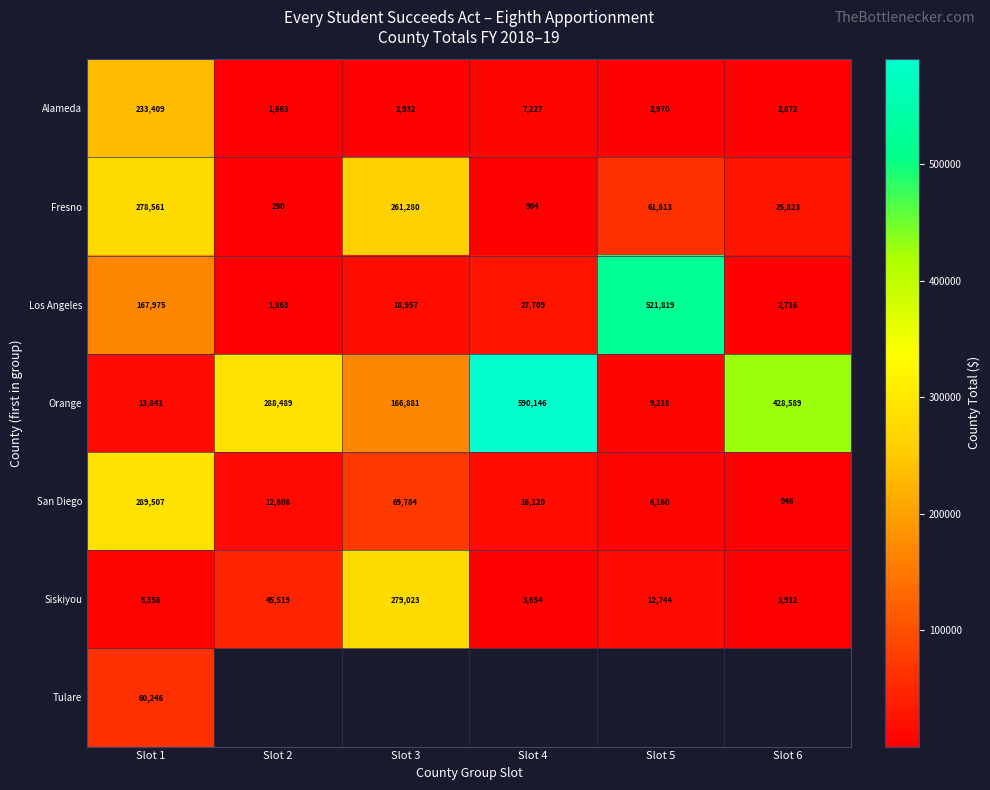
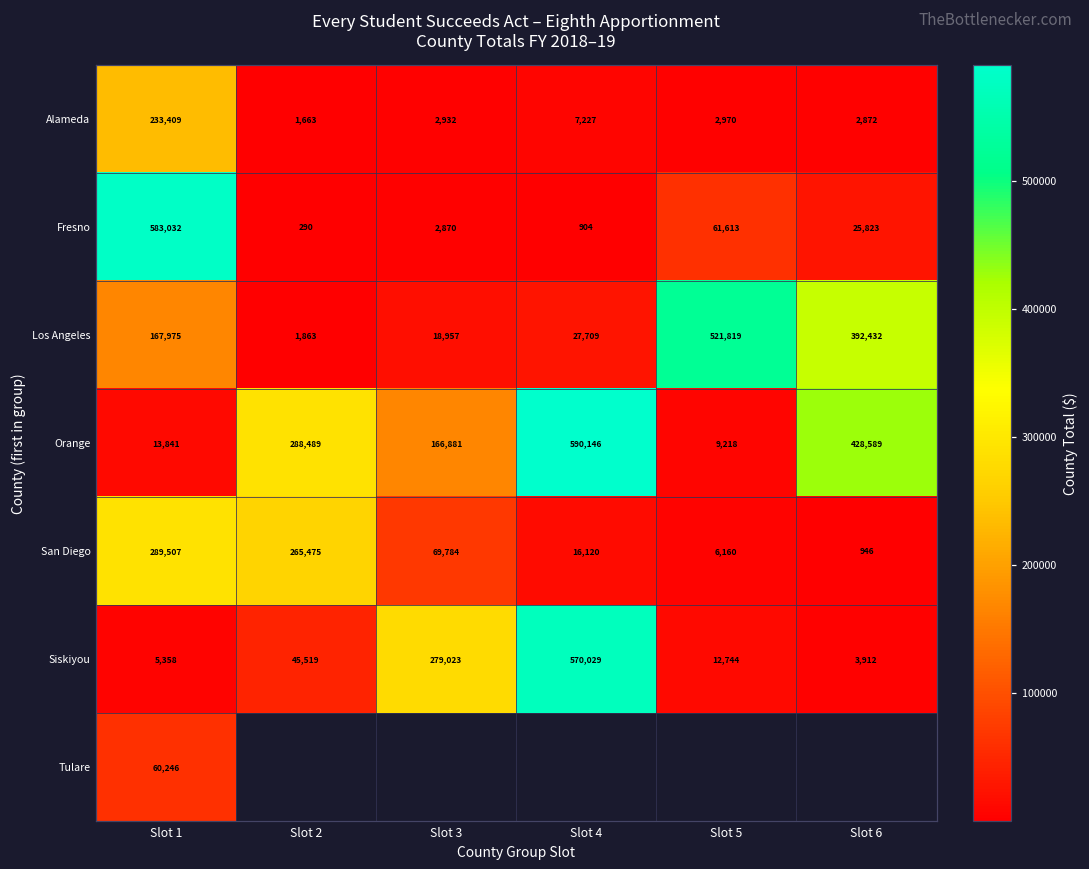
Fresno, Slot 1: 278,561 -> 583,032
Fresno, Slot 3: 261,280 -> 2,870
Los Angeles, Slot 6: 2,716 -> 392,432
San Diego, Slot 2: 12,808 -> 265,475
Siskiyou, Slot 4: 3,654 -> 570,029
